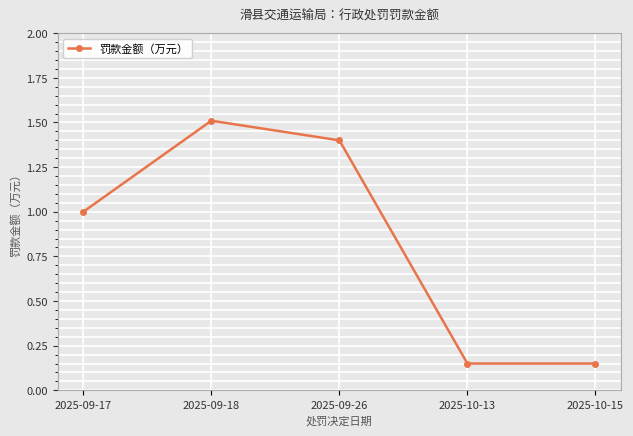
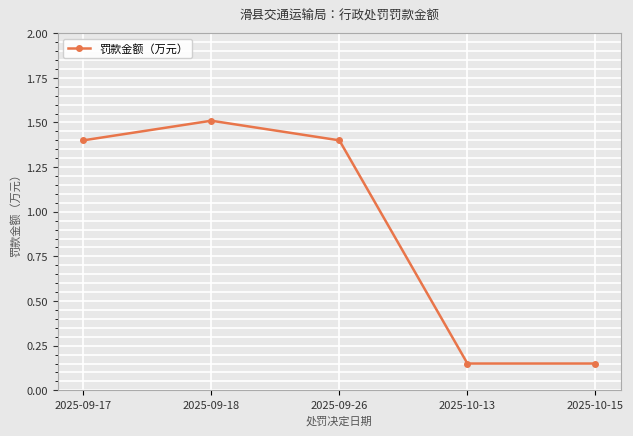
2025-09-17: 1.0 -> 1.4
